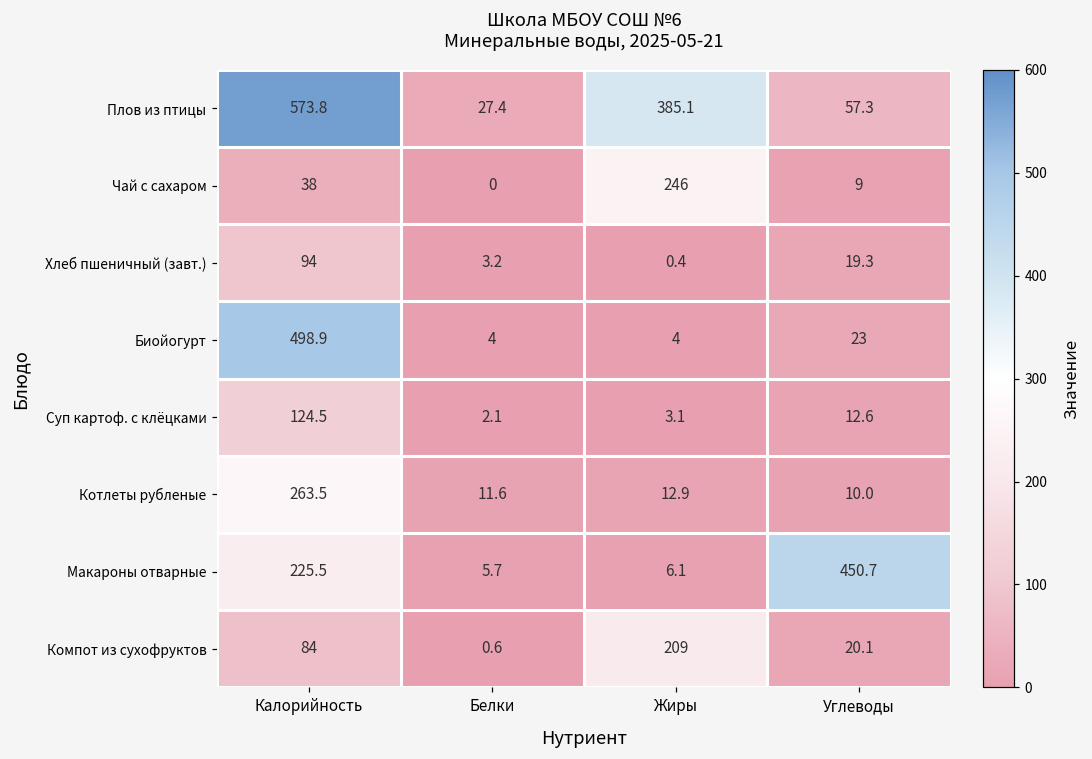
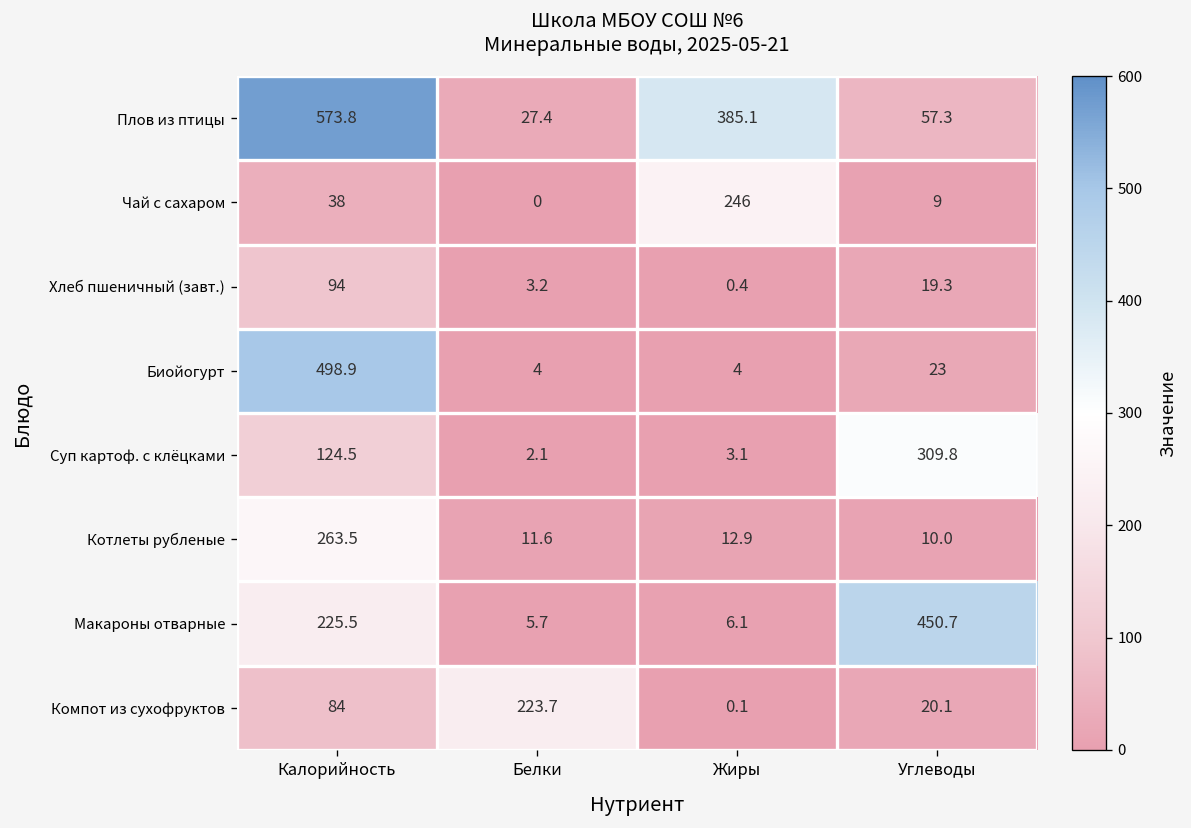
Суп картоф. с клёцками, Углеводы: 12.6 -> 309.8
Компот из сухофруктов, Белки: 0.6 -> 223.7
Компот из сухофруктов, Жиры: 209 -> 0.1
